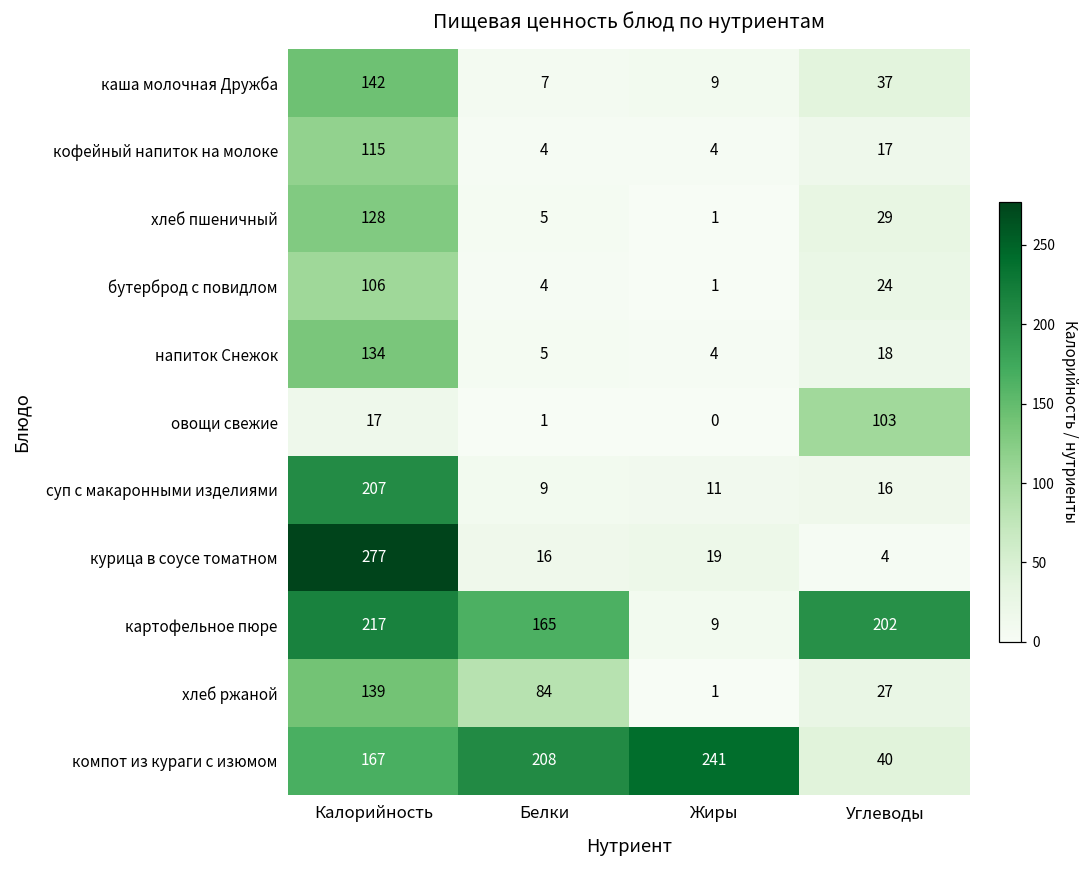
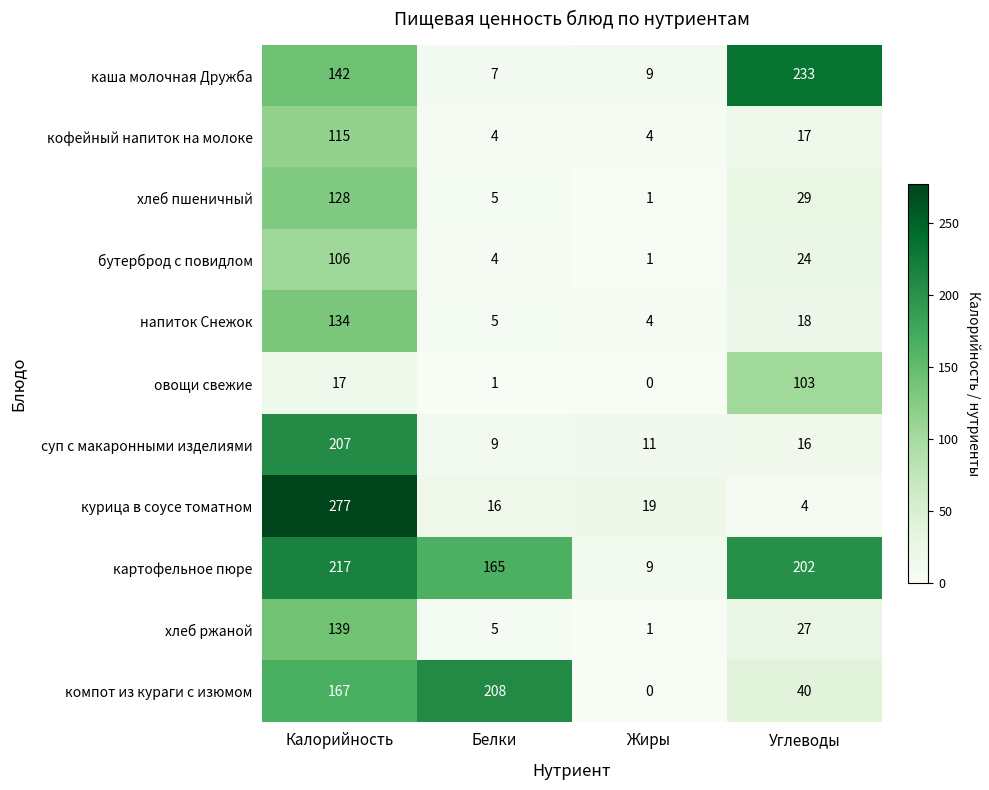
каша молочная Дружба, Углеводы: 37 -> 233
хлеб ржаной, Белки: 84 -> 5
компот из кураги с изюмом, Жиры: 241 -> 0
